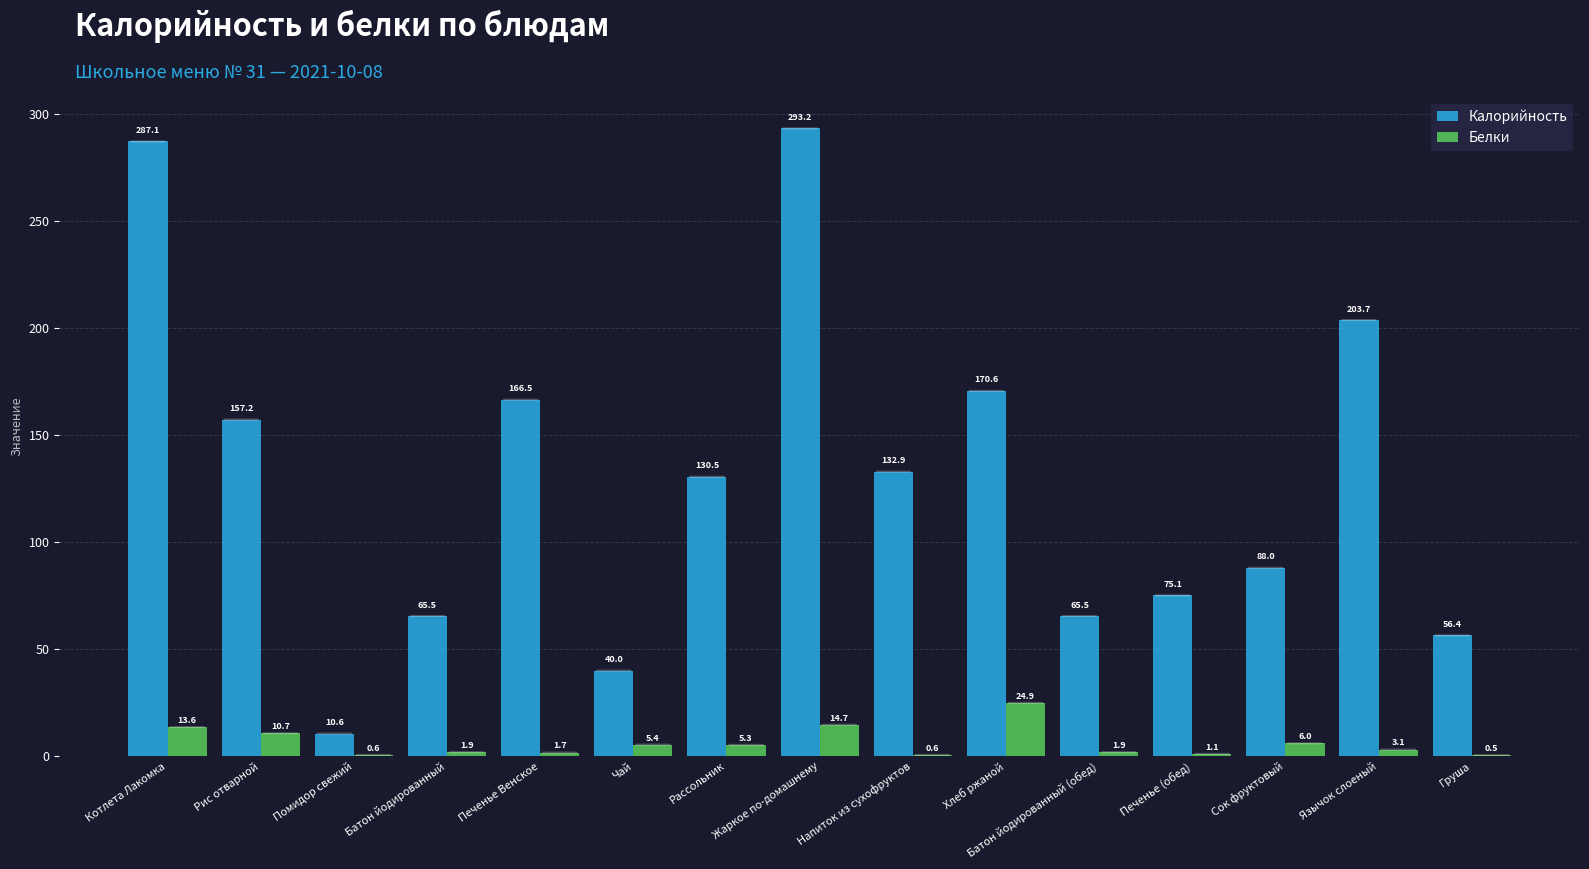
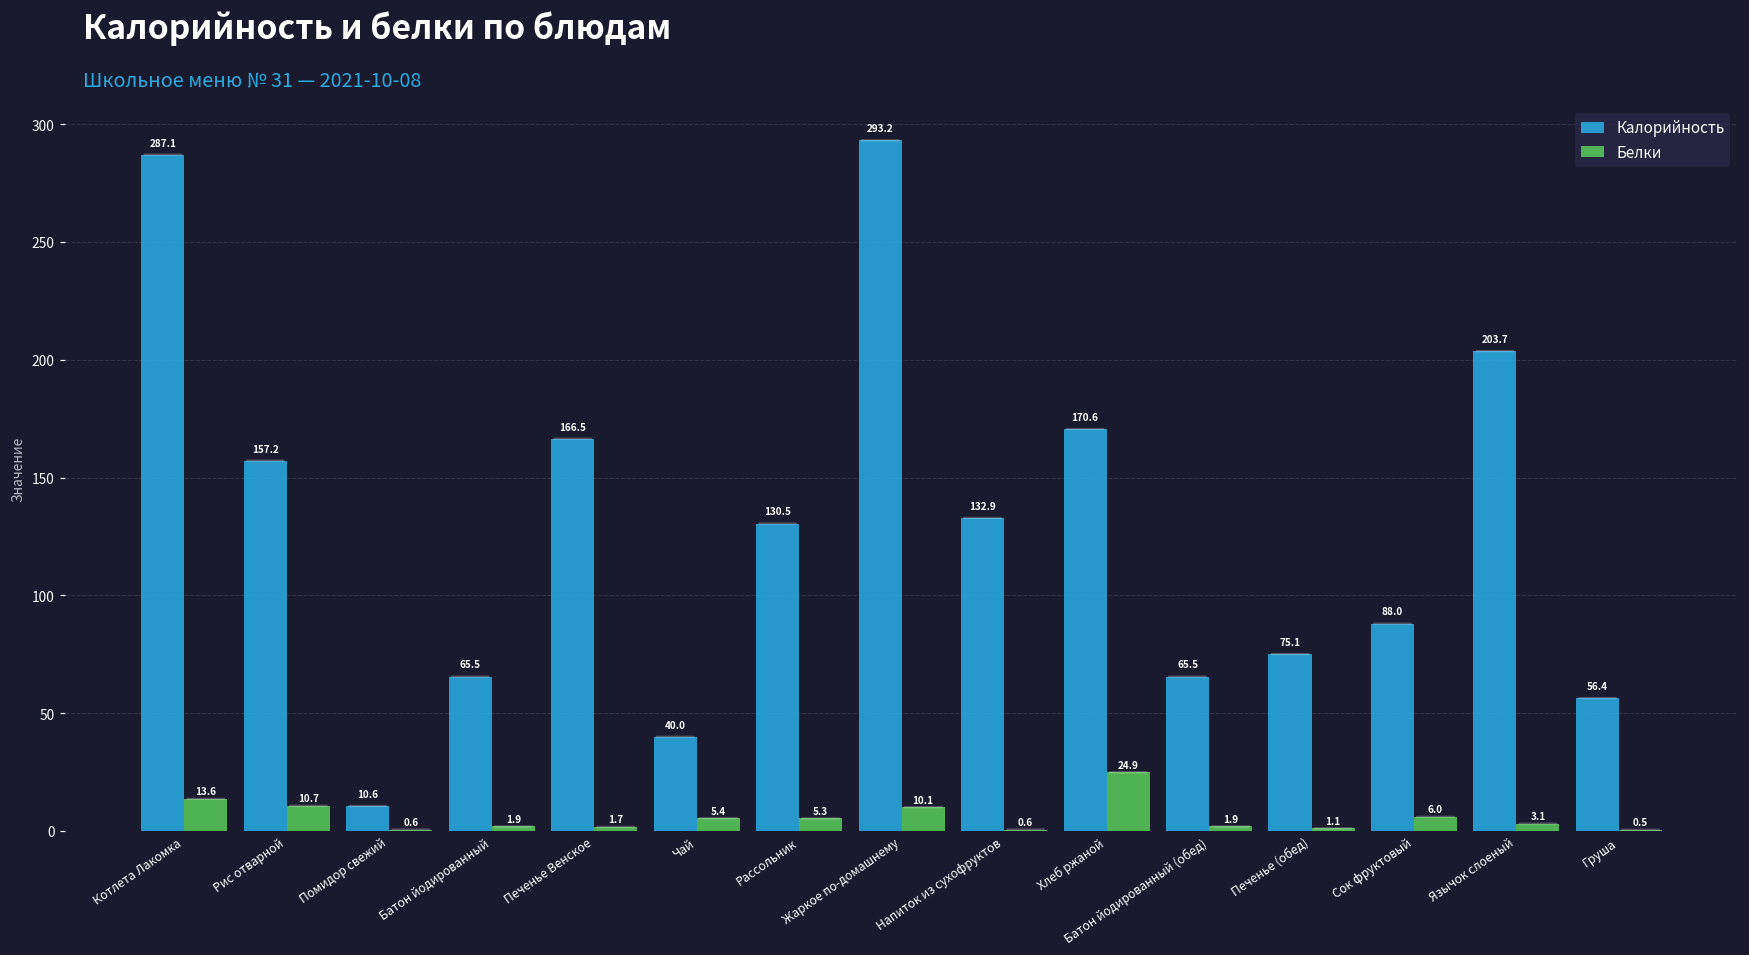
Белки, Жаркое по-домашнему: 14.7 -> 10.1
